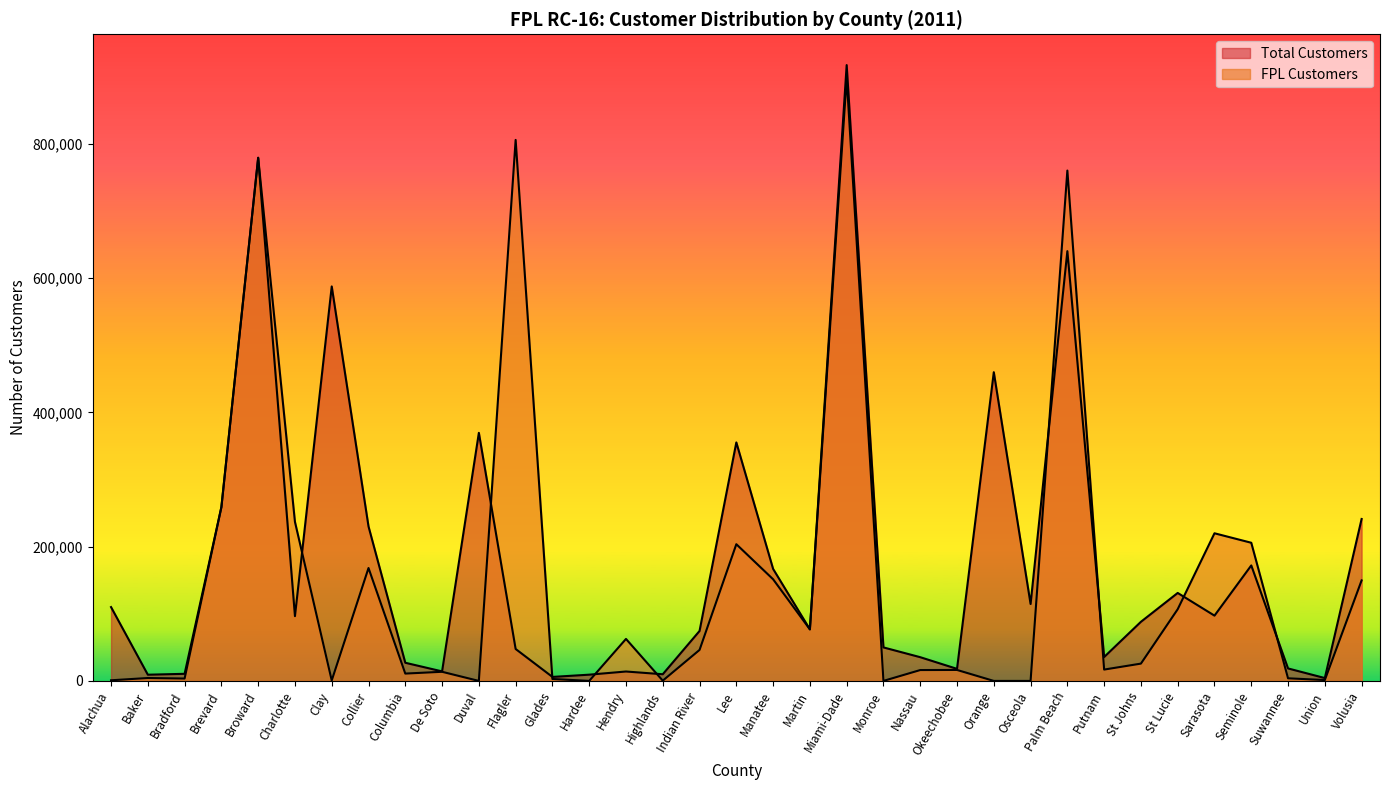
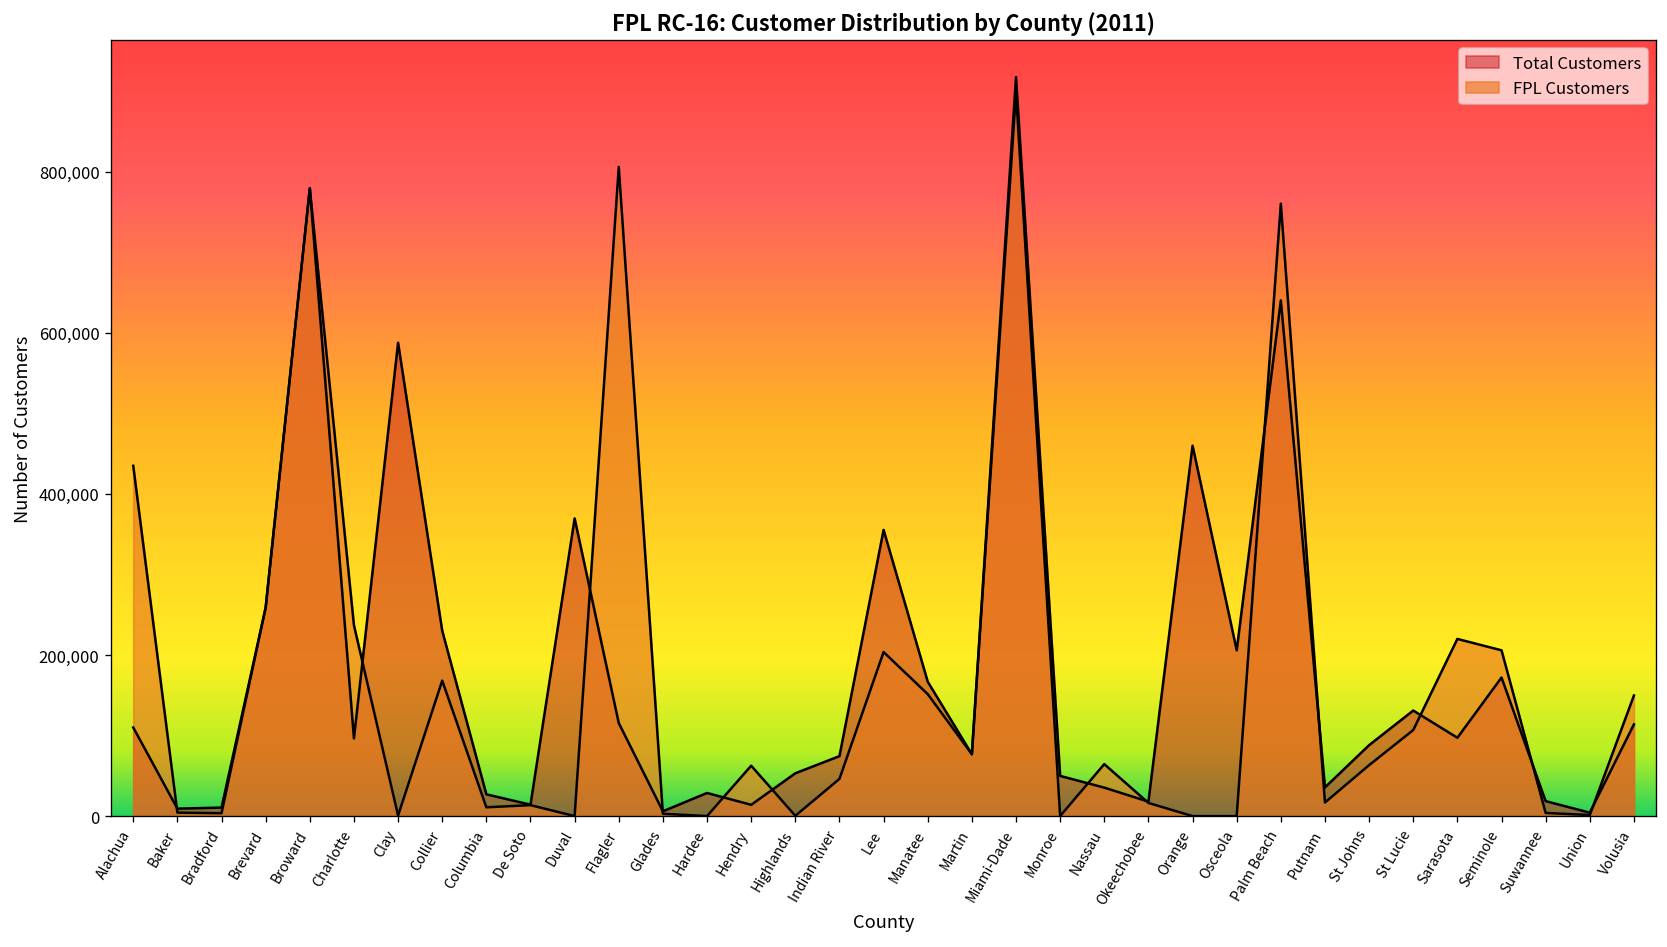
FPL Customers, Alachua: 0 -> 430,000
Total Customers, Flagler: 50,000 -> 120,000
Total Customers, Hardee: 10,000 -> 30,000
Total Customers, Highlands: 10,000 -> 50,000
FPL Customers, Nassau: 20,000 -> 60,000
Total Customers, Osceola: 110,000 -> 210,000
FPL Customers, St Johns: 30,000 -> 60,000
Total Customers, Volusia: 240,000 -> 110,000
